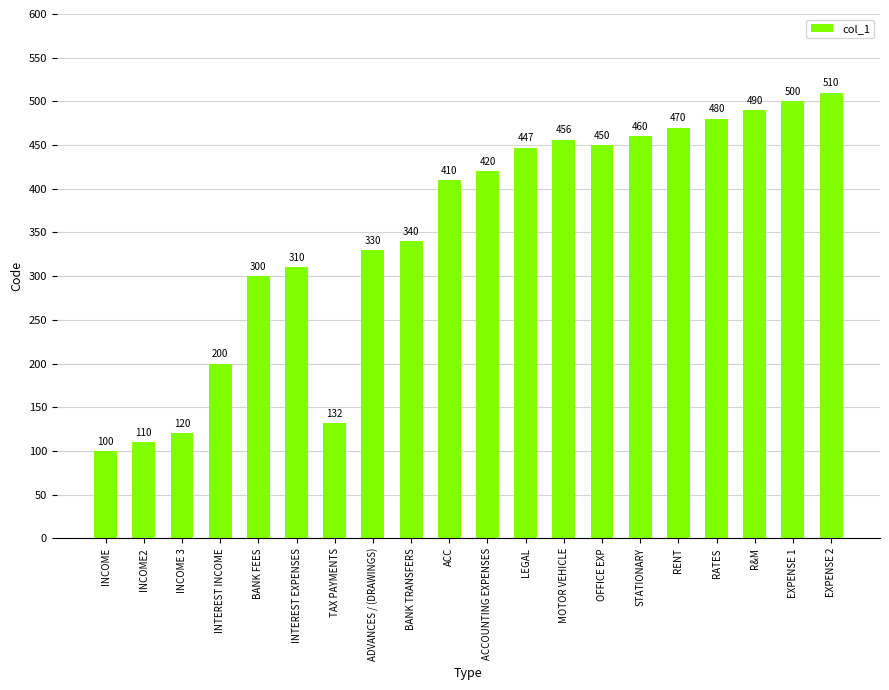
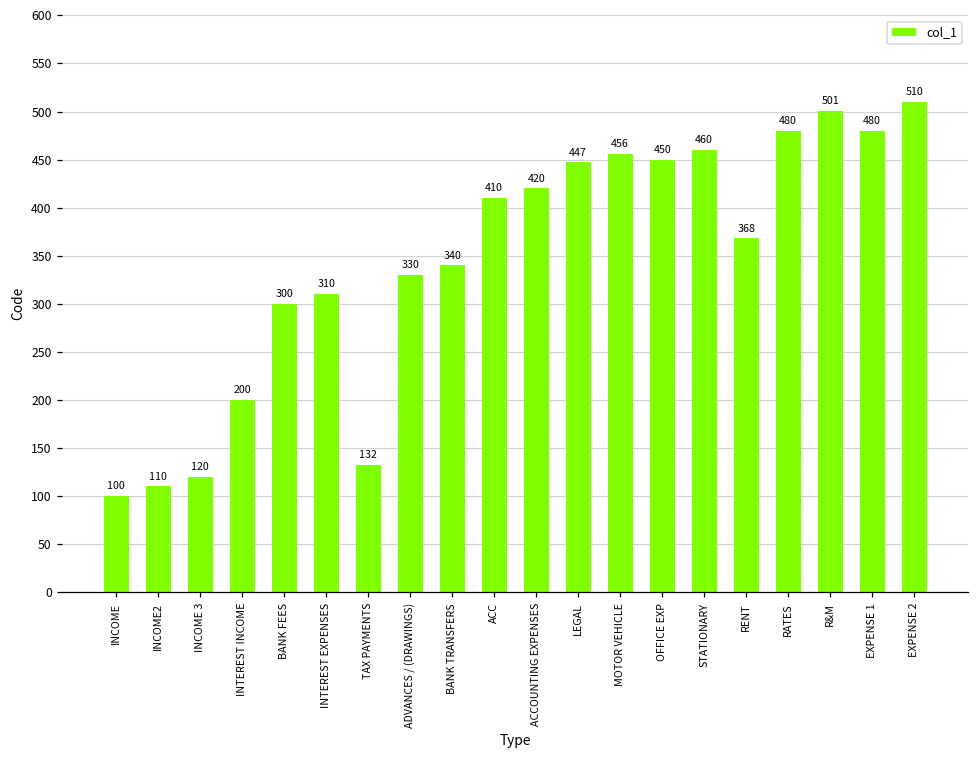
RENT: 470 -> 368
R&M: 490 -> 501
EXPENSE 1: 500 -> 480
